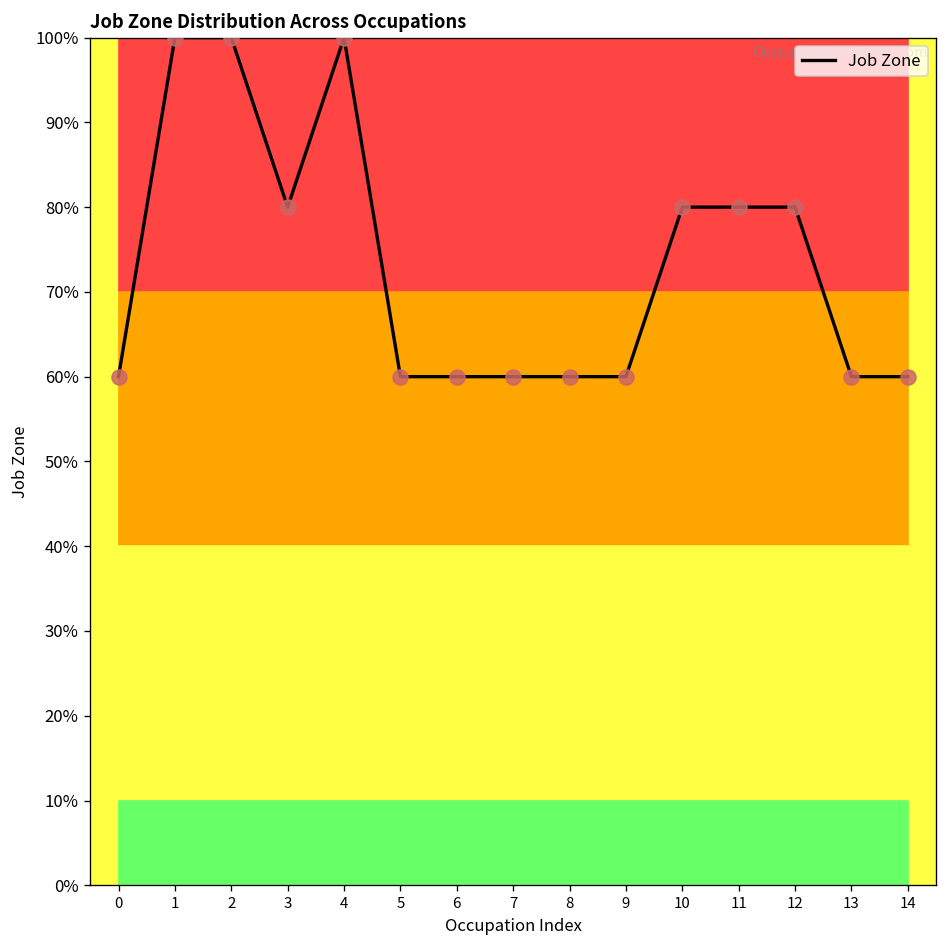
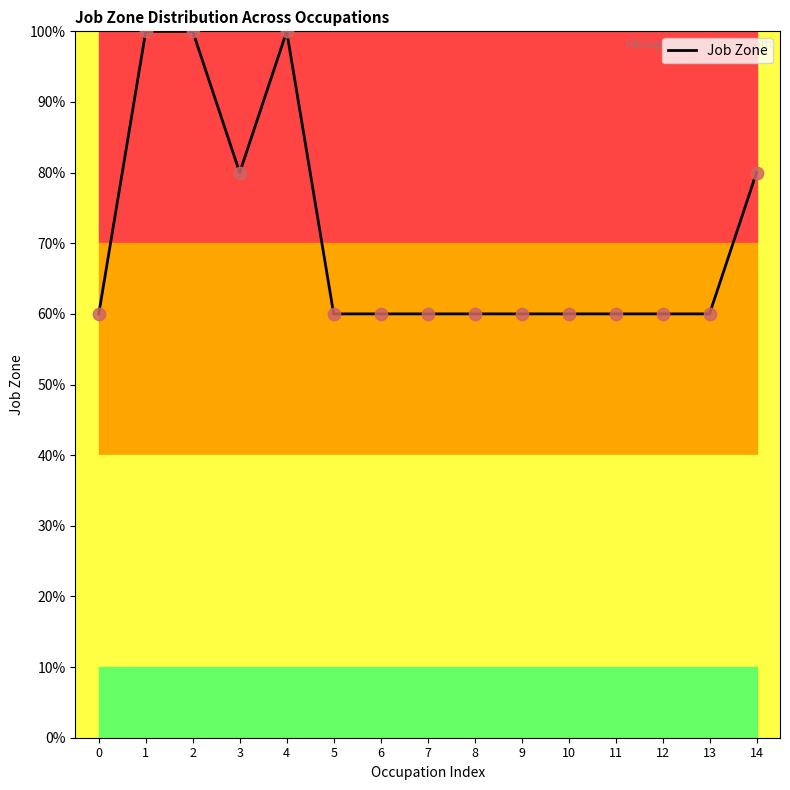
Job Zone, 10: 80% -> 60%
Job Zone, 11: 80% -> 60%
Job Zone, 12: 80% -> 60%
Job Zone, 14: 60% -> 80%
